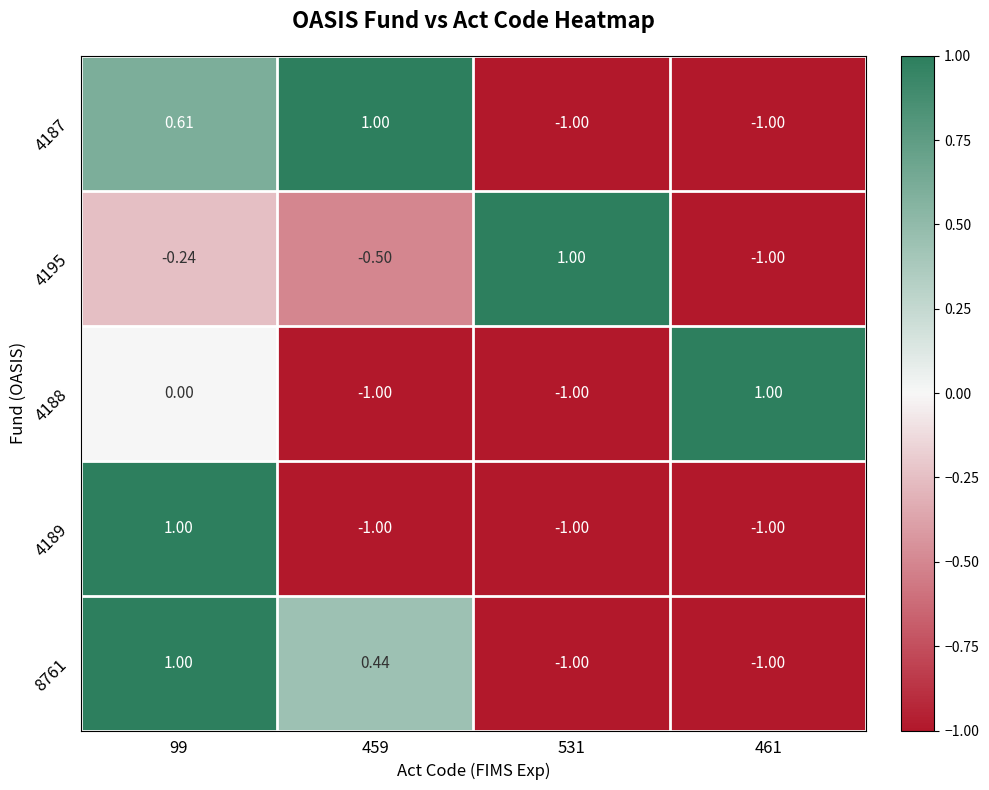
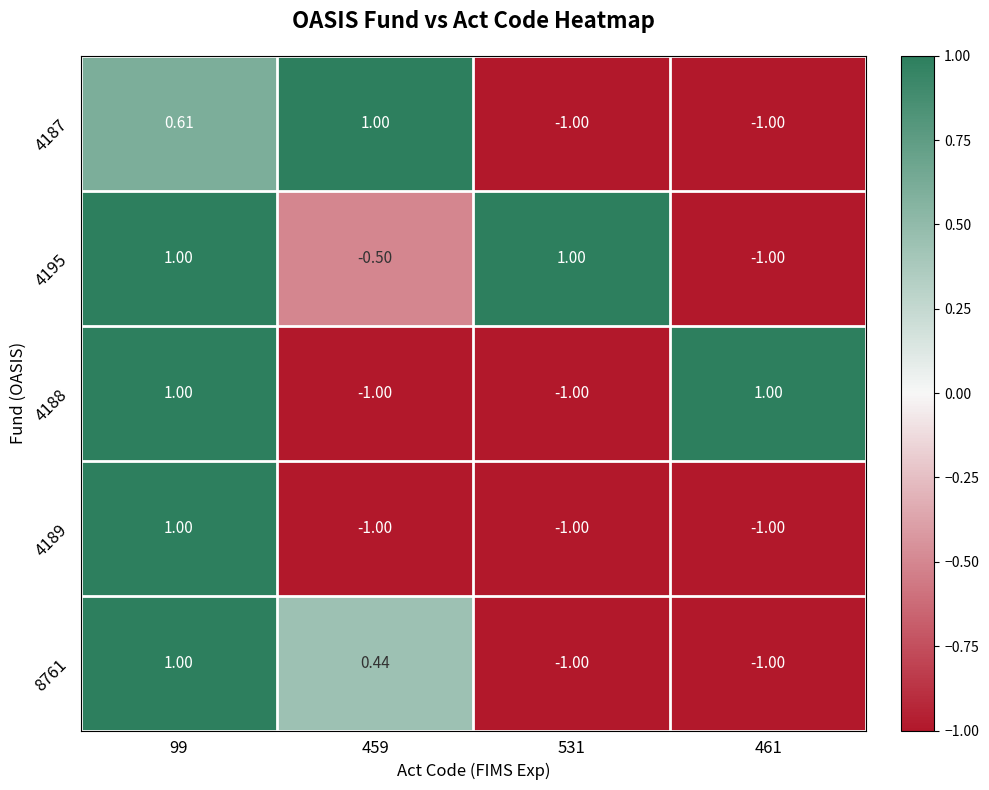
4195, 99: -0.24 -> 1.00
4188, 99: 0.00 -> 1.00
